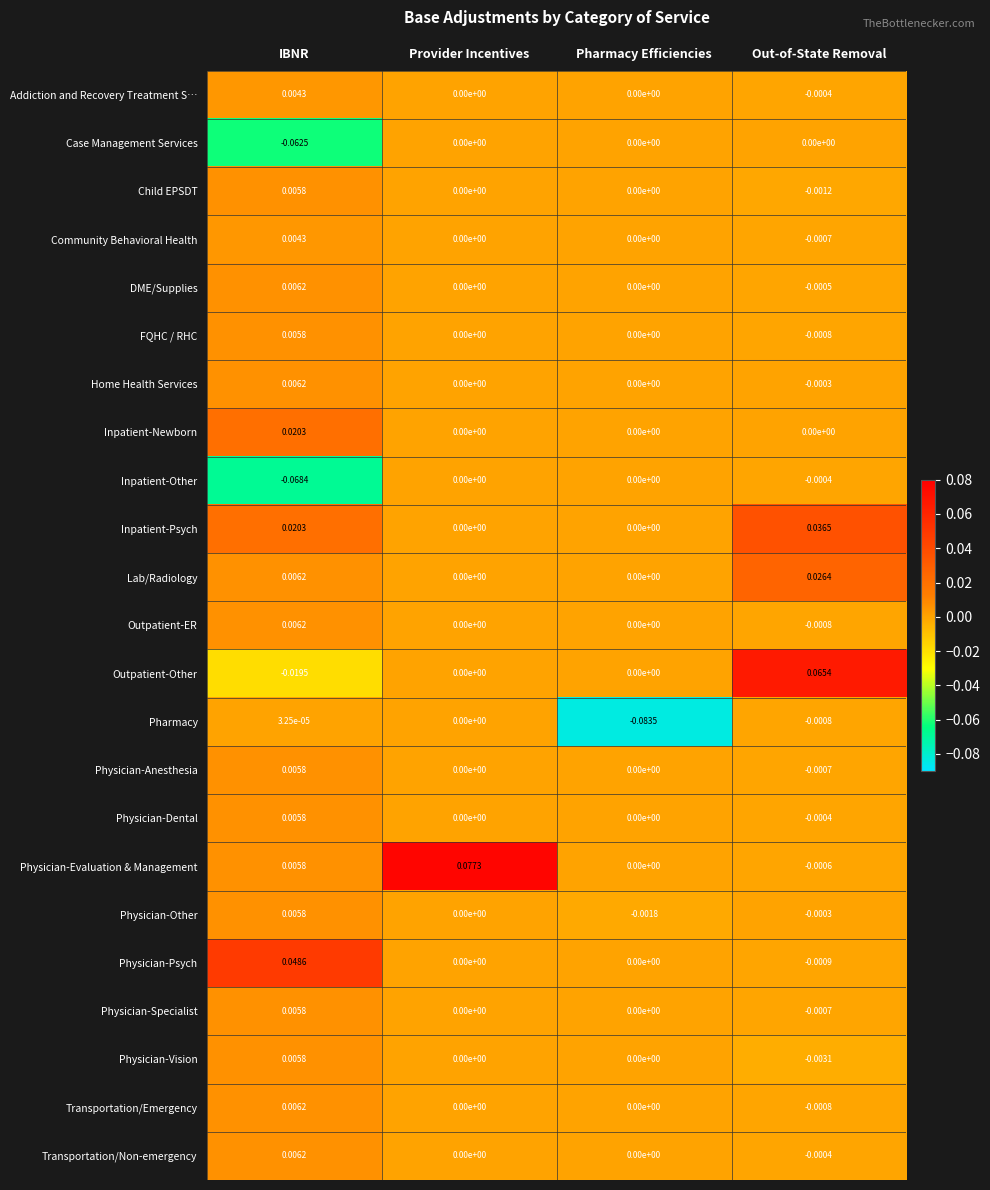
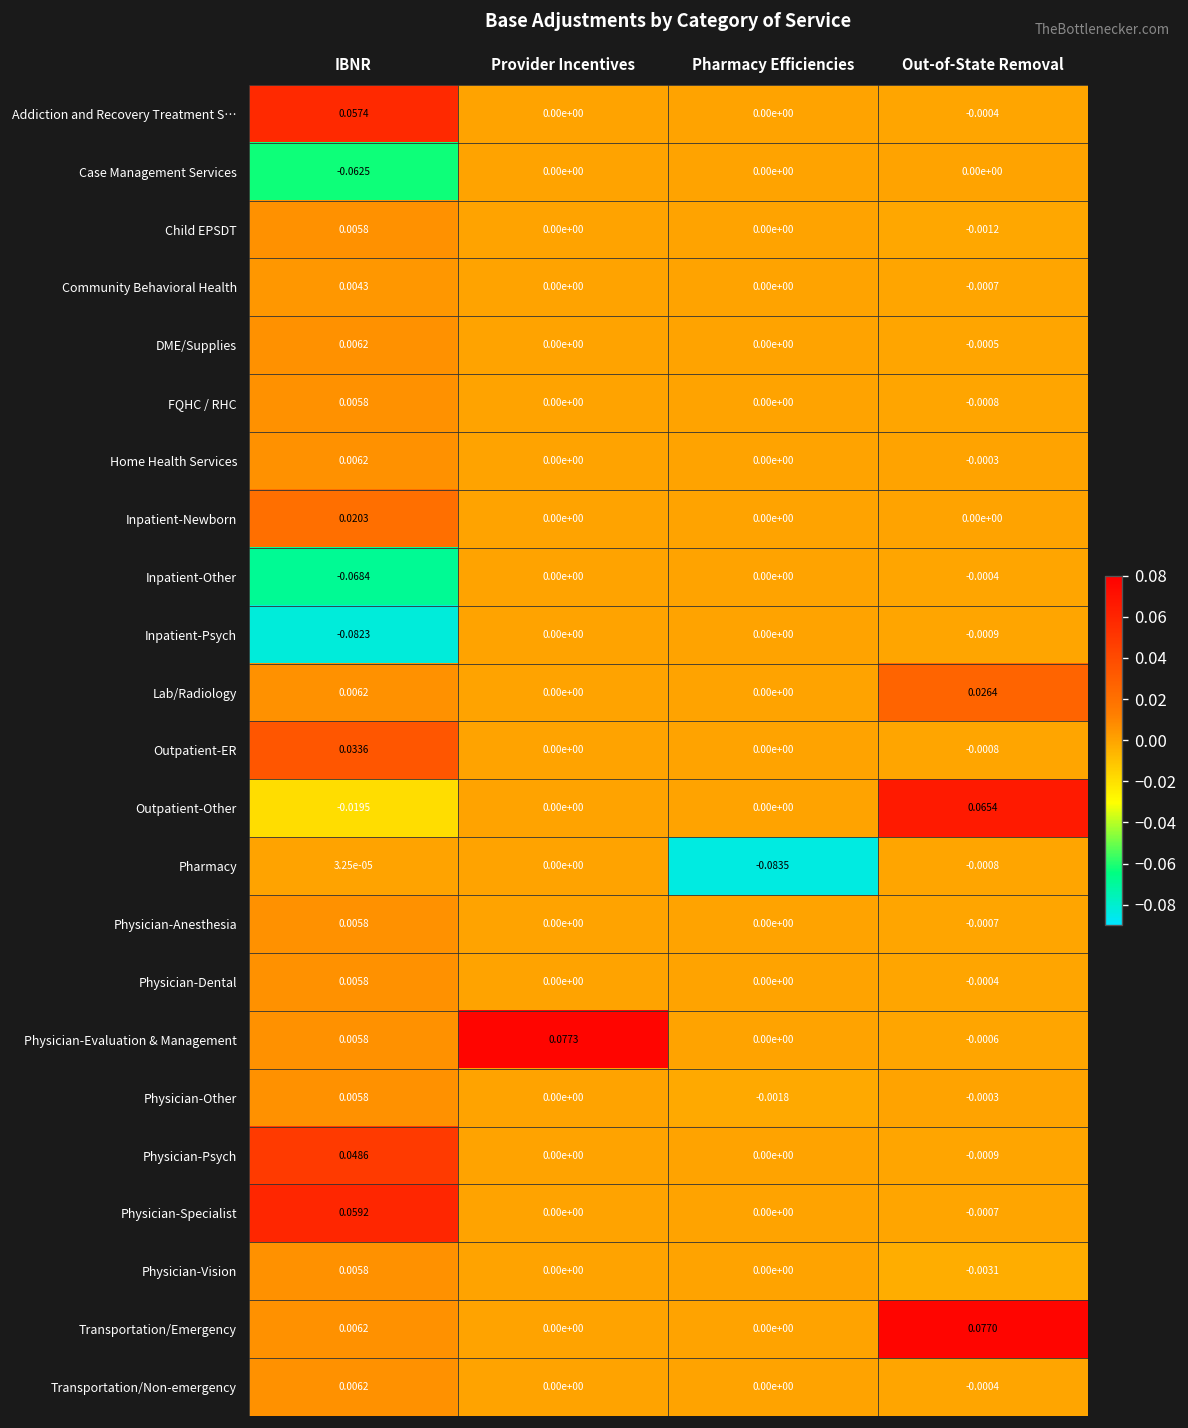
Addiction and Recovery Treatment S…, IBNR: 0.0043 -> 0.0574
Inpatient-Psych, IBNR: 0.0203 -> -0.0823
Inpatient-Psych, Out-of-State Removal: 0.0365 -> -0.0009
Outpatient-ER, IBNR: 0.0062 -> 0.0336
Physician-Specialist, IBNR: 0.0058 -> 0.0592
Transportation/Emergency, Out-of-State Removal: -0.0008 -> 0.0770
